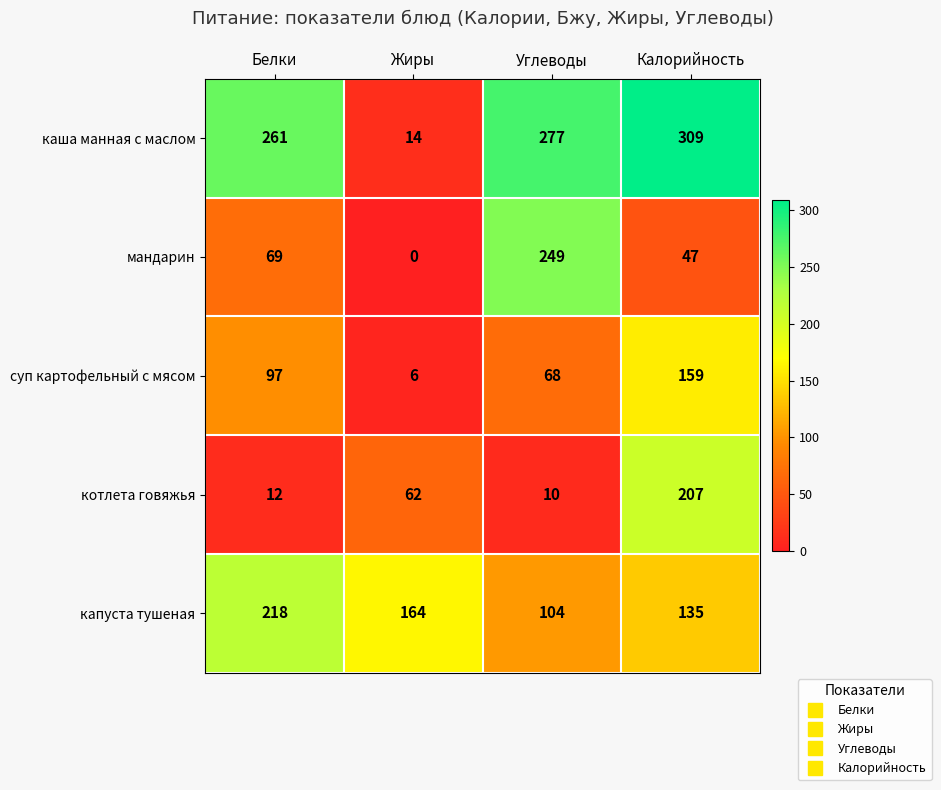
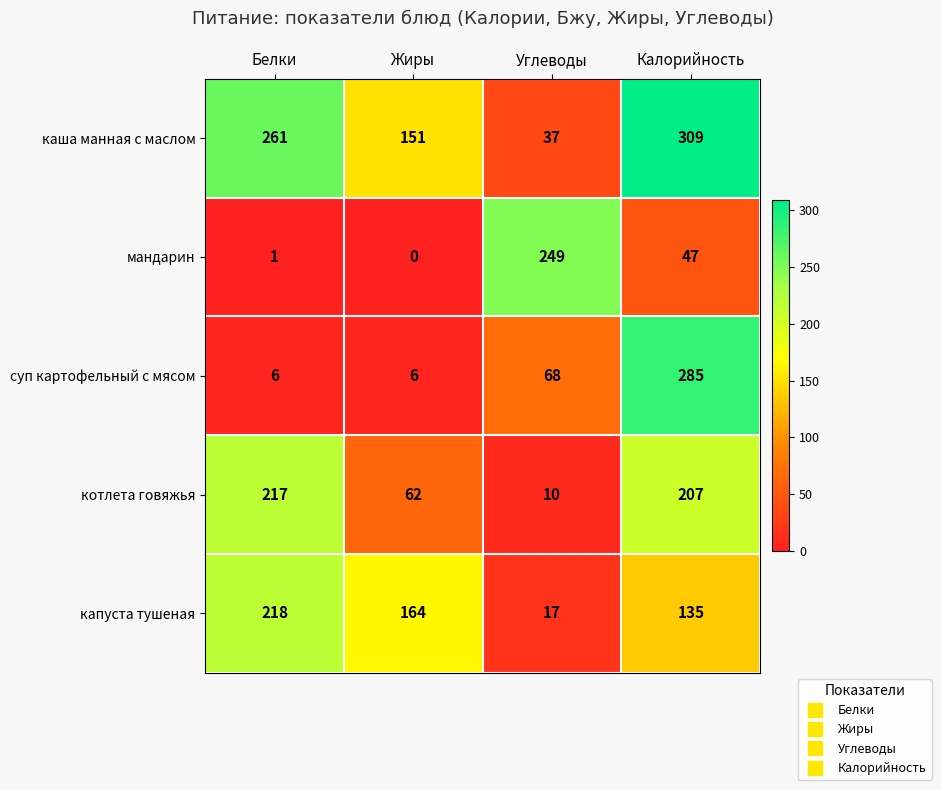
каша манная с маслом, Жиры: 14 -> 151
каша манная с маслом, Углеводы: 277 -> 37
мандарин, Белки: 69 -> 1
суп картофельный с мясом, Белки: 97 -> 6
суп картофельный с мясом, Калорийность: 159 -> 285
котлета говяжья, Белки: 12 -> 217
капуста тушеная, Углеводы: 104 -> 17
